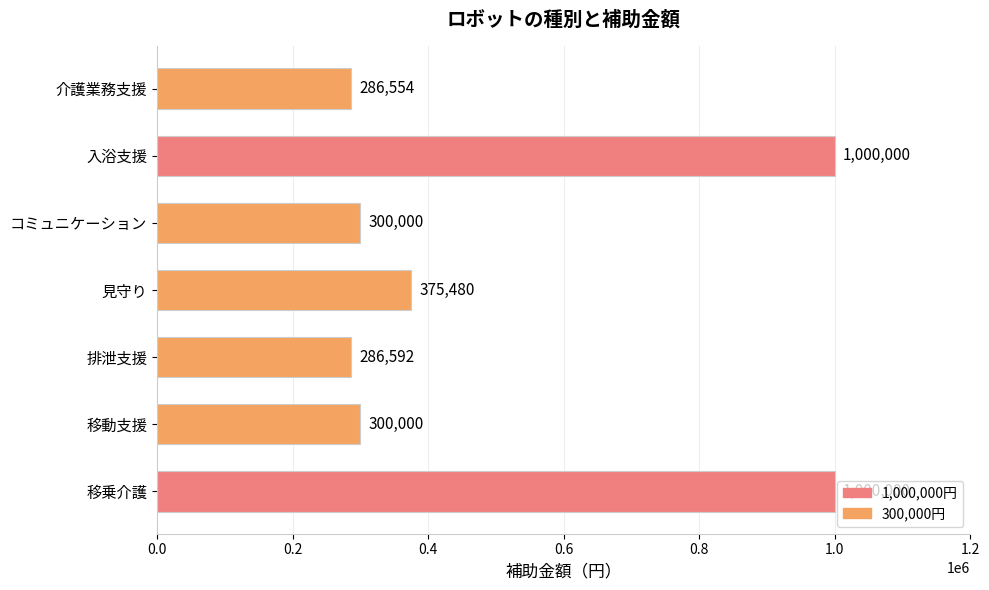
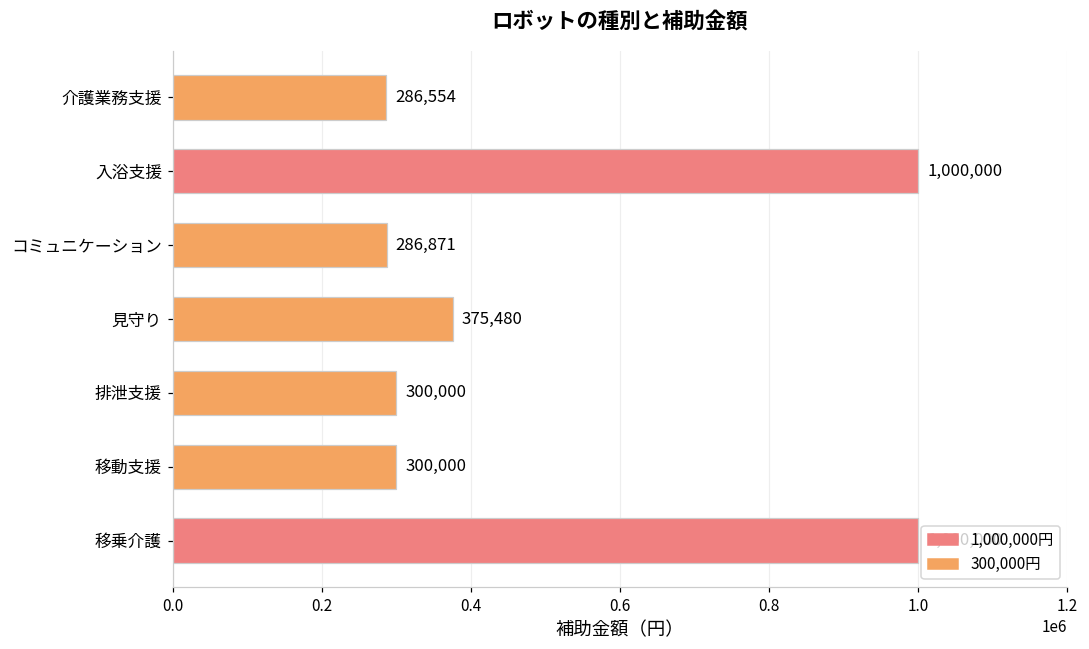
コミュニケーション: 300,000 -> 286,871
排泄支援: 286,592 -> 300,000
